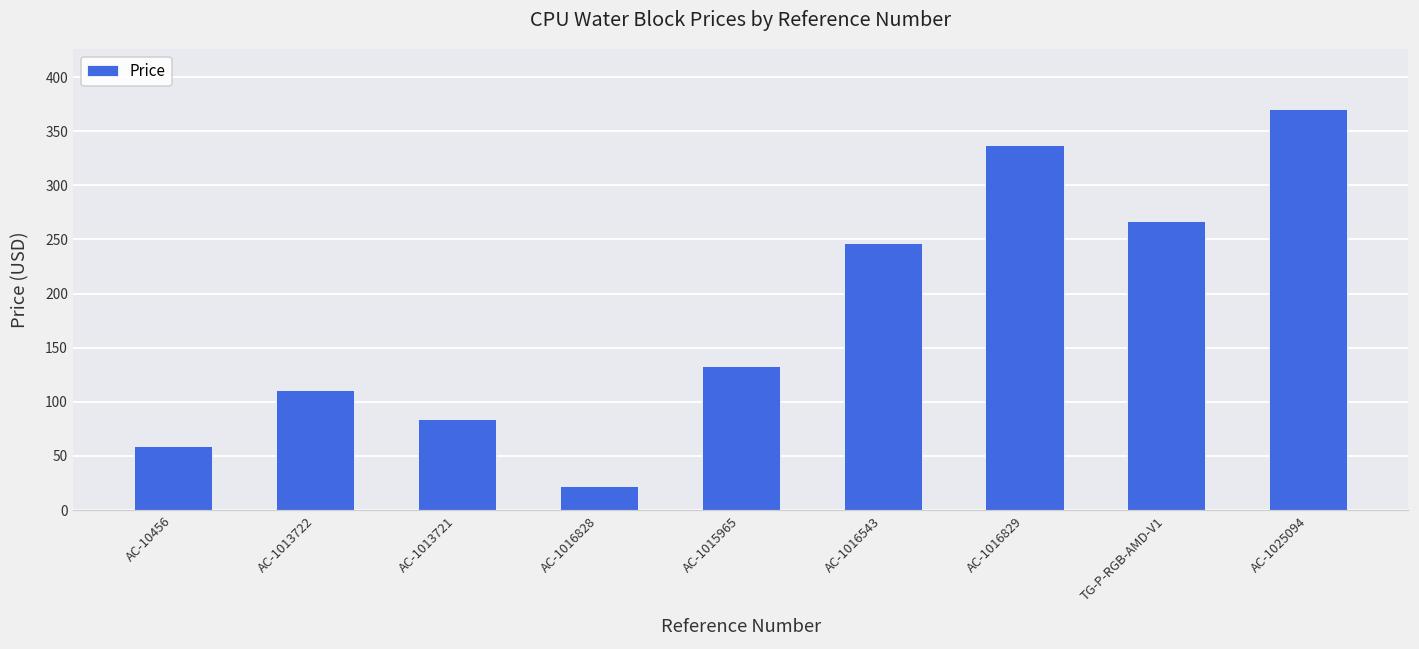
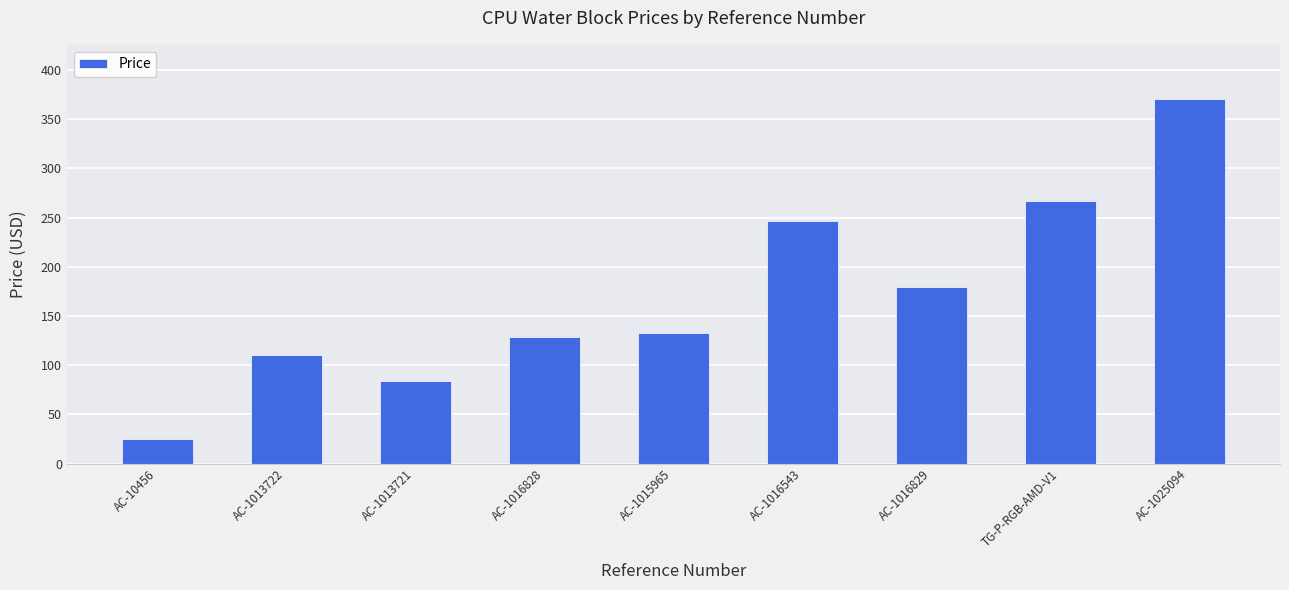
AC-10456: 60 -> 20
AC-1016828: 20 -> 130
AC-1016829: 340 -> 180
